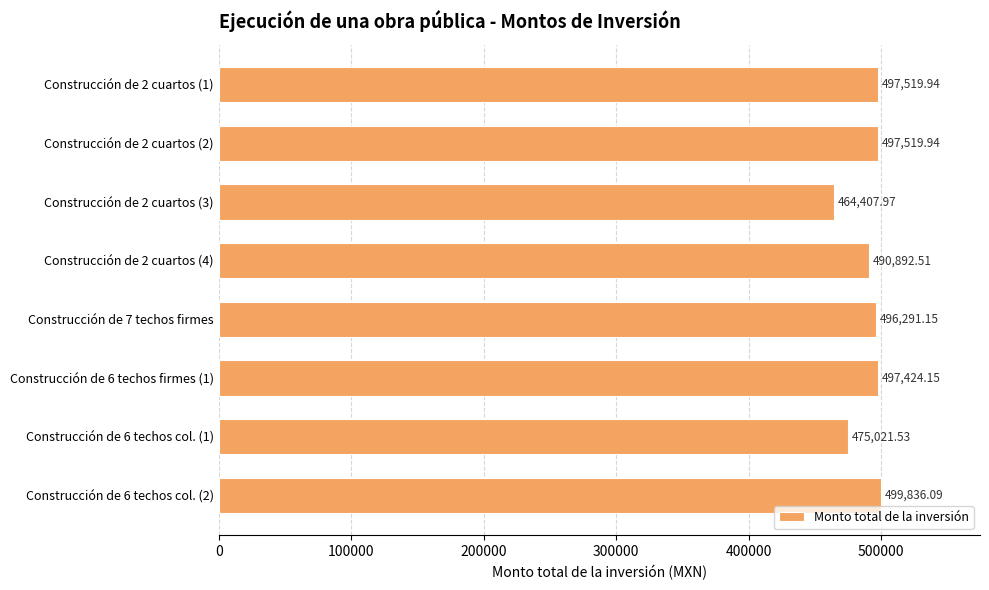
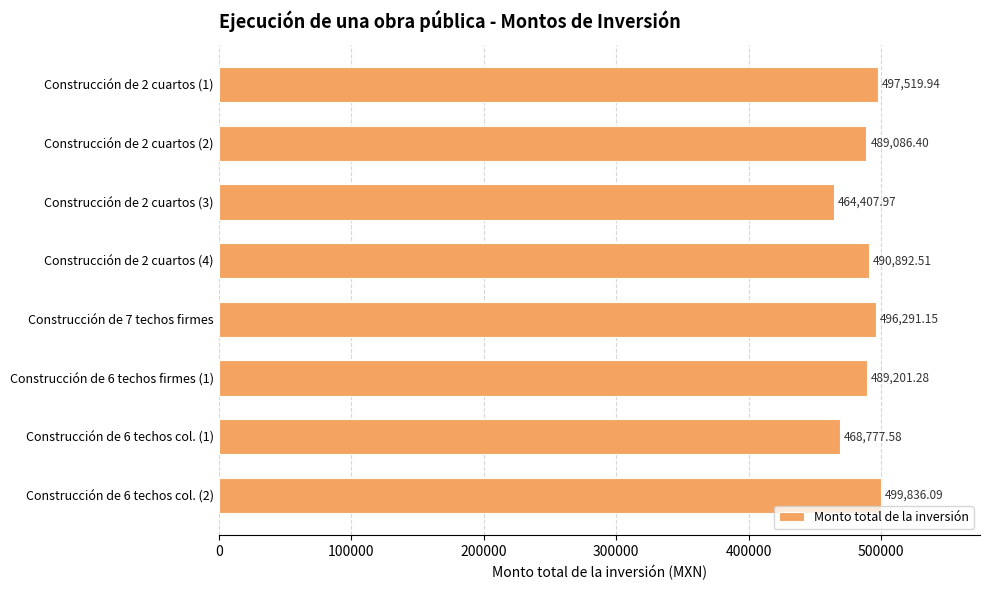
Construcción de 2 cuartos (2): 497,519.94 -> 489,086.40
Construcción de 6 techos firmes (1): 497,424.15 -> 489,201.28
Construcción de 6 techos col. (1): 475,021.53 -> 468,777.58
